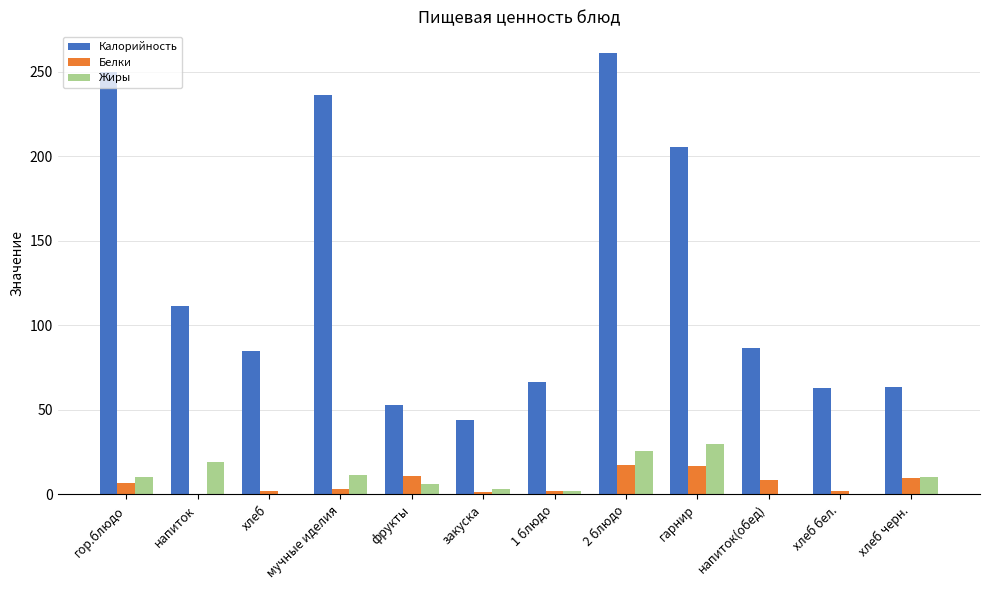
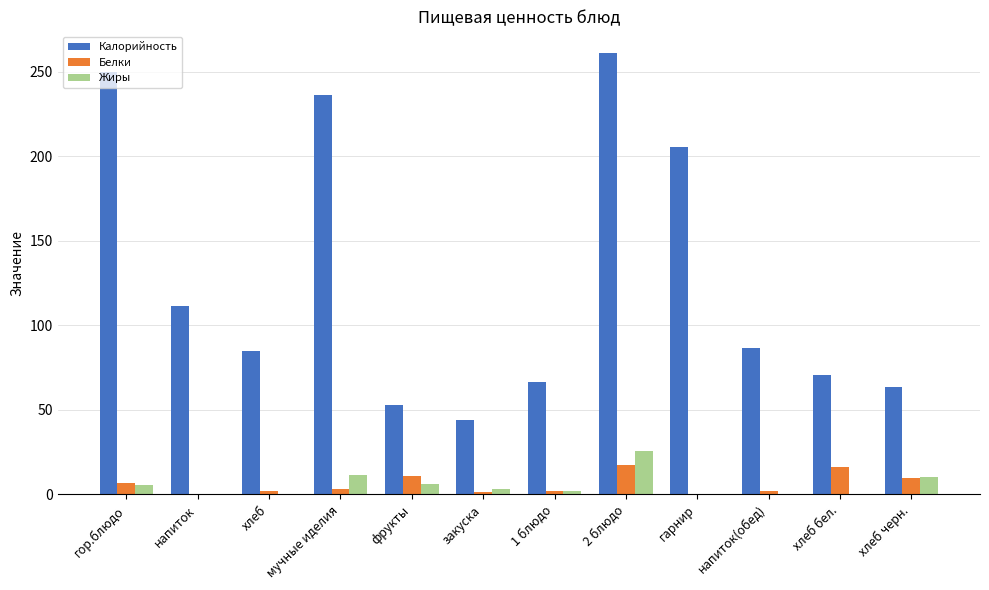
Жиры, гор.блюдо: 11 -> 6
Жиры, напиток: 19 -> 0
Белки, гарнир: 17 -> 0
Жиры, гарнир: 30 -> 0
Белки, напиток(обед): 8 -> 2
Калорийность, хлеб бел.: 63 -> 70
Белки, хлеб бел.: 2 -> 16
